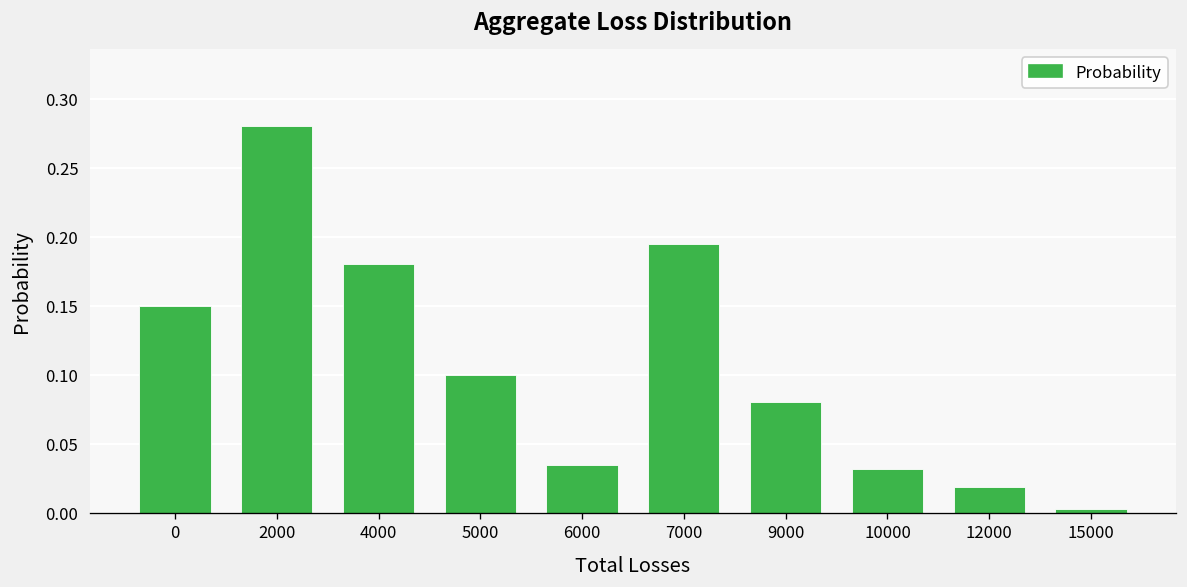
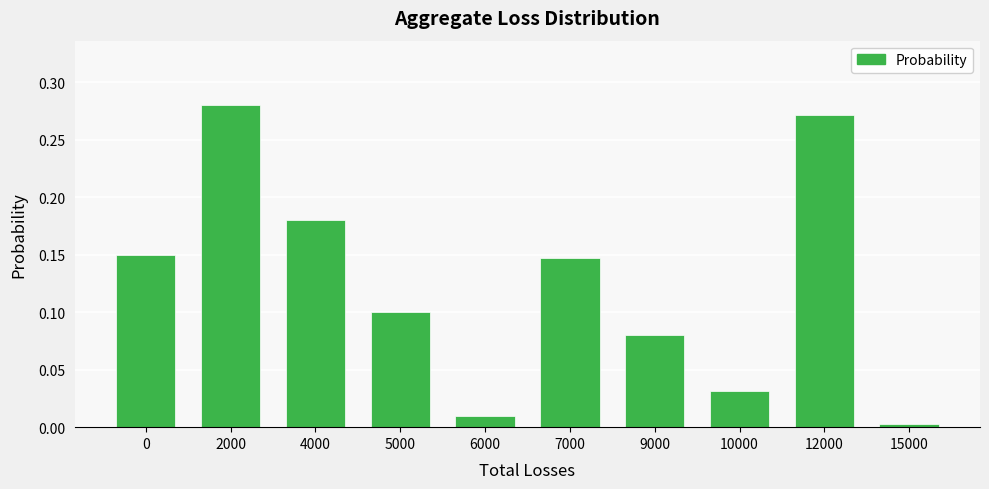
6000: 0.034 -> 0.010
7000: 0.195 -> 0.147
12000: 0.019 -> 0.272
